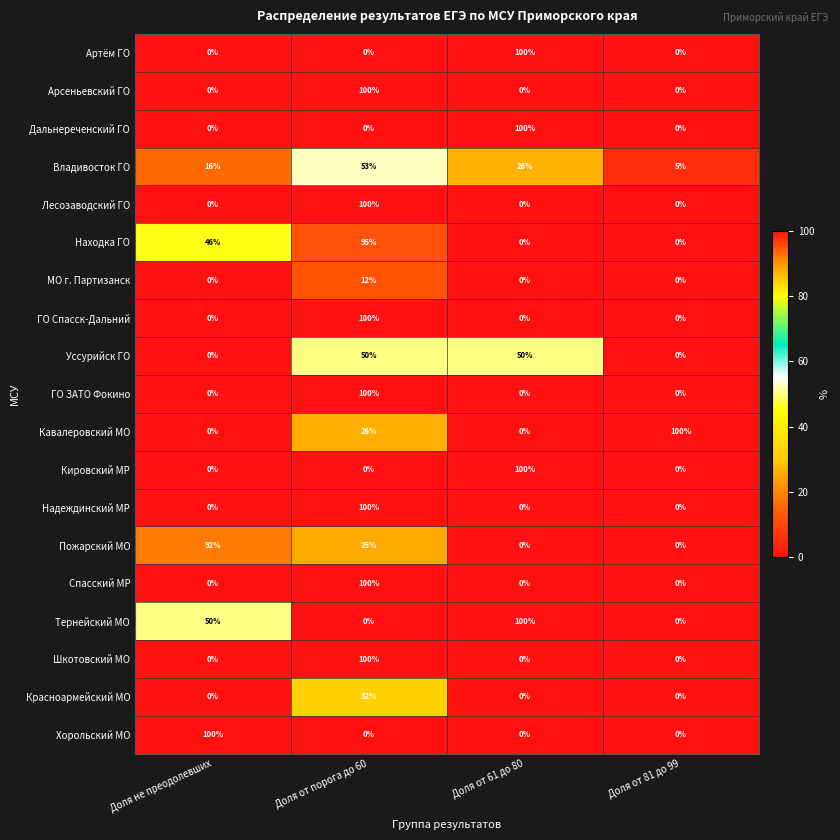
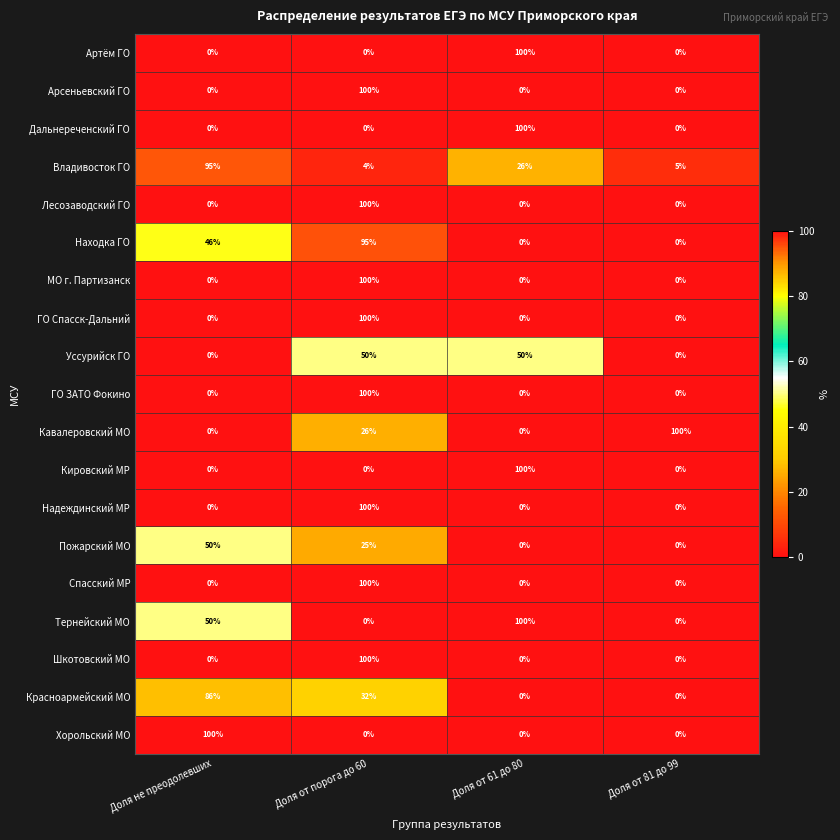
Владивосток ГО, Доля не преодолевших: 16% -> 95%
Владивосток ГО, Доля от порога до 60: 53% -> 4%
МО г. Партизанск, Доля от порога до 60: 12% -> 100%
Пожарский МО, Доля не преодолевших: 92% -> 50%
Красноармейский МО, Доля не преодолевших: 0% -> 86%
